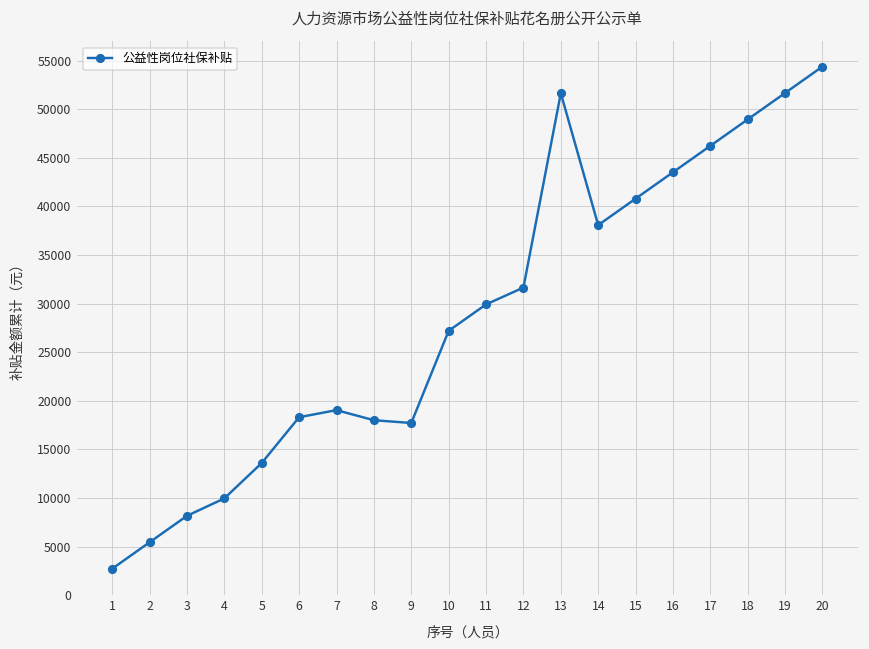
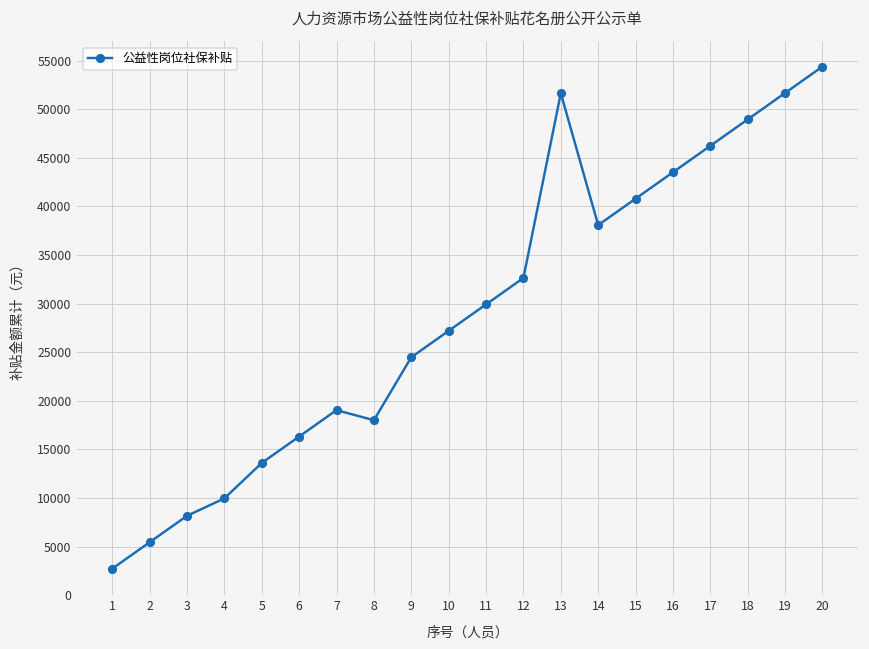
6: 18000 -> 16000
9: 18000 -> 24000
12: 32000 -> 33000
